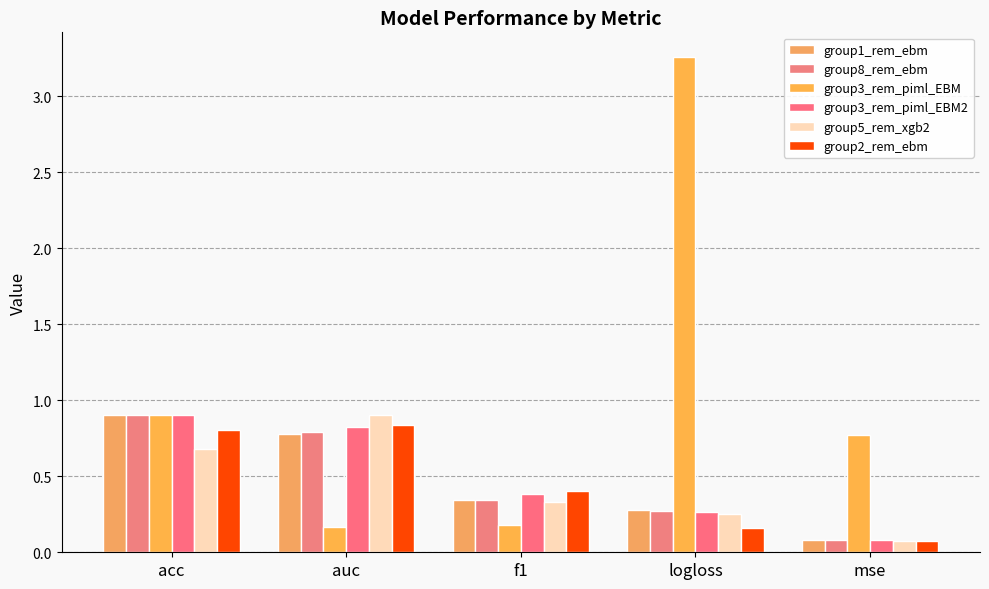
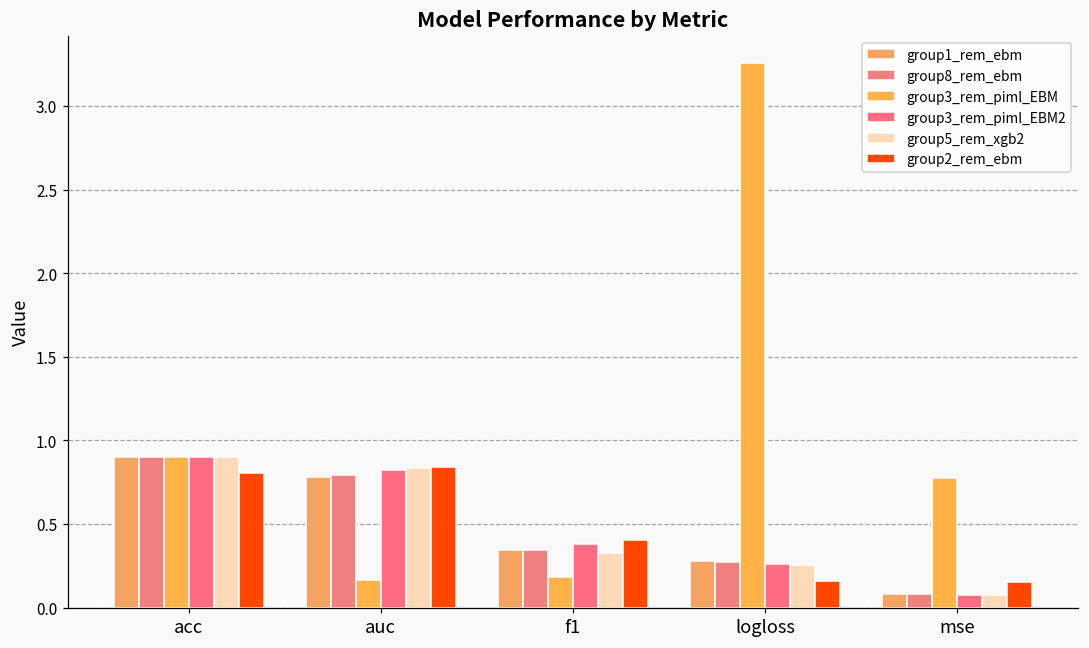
group5_rem_xgb2, acc: 0.68 -> 0.90
group5_rem_xgb2, auc: 0.90 -> 0.84
group2_rem_ebm, mse: 0.08 -> 0.15
